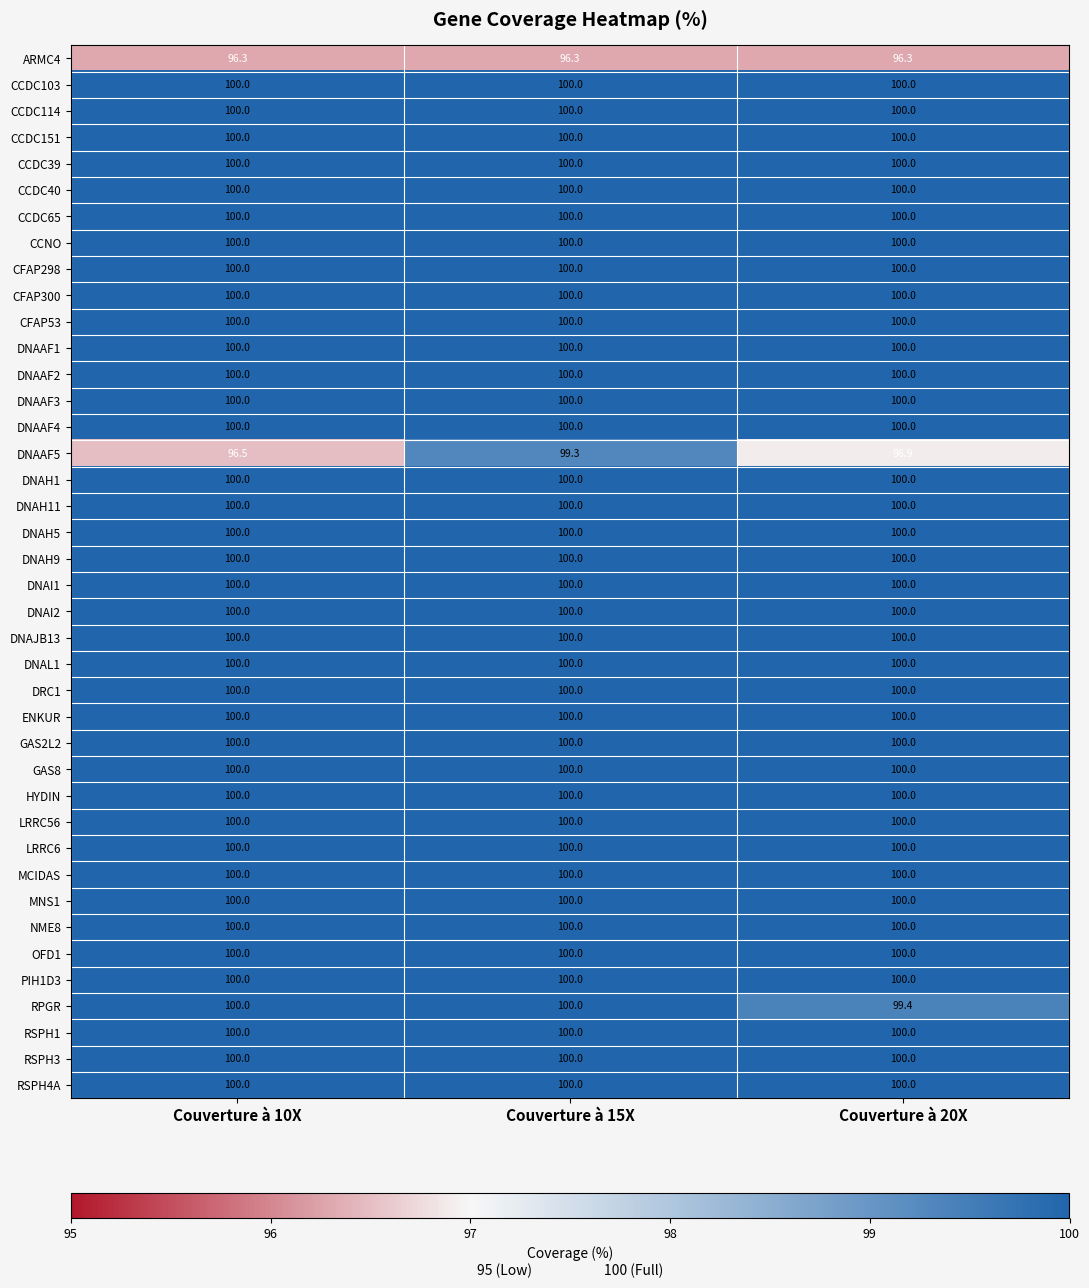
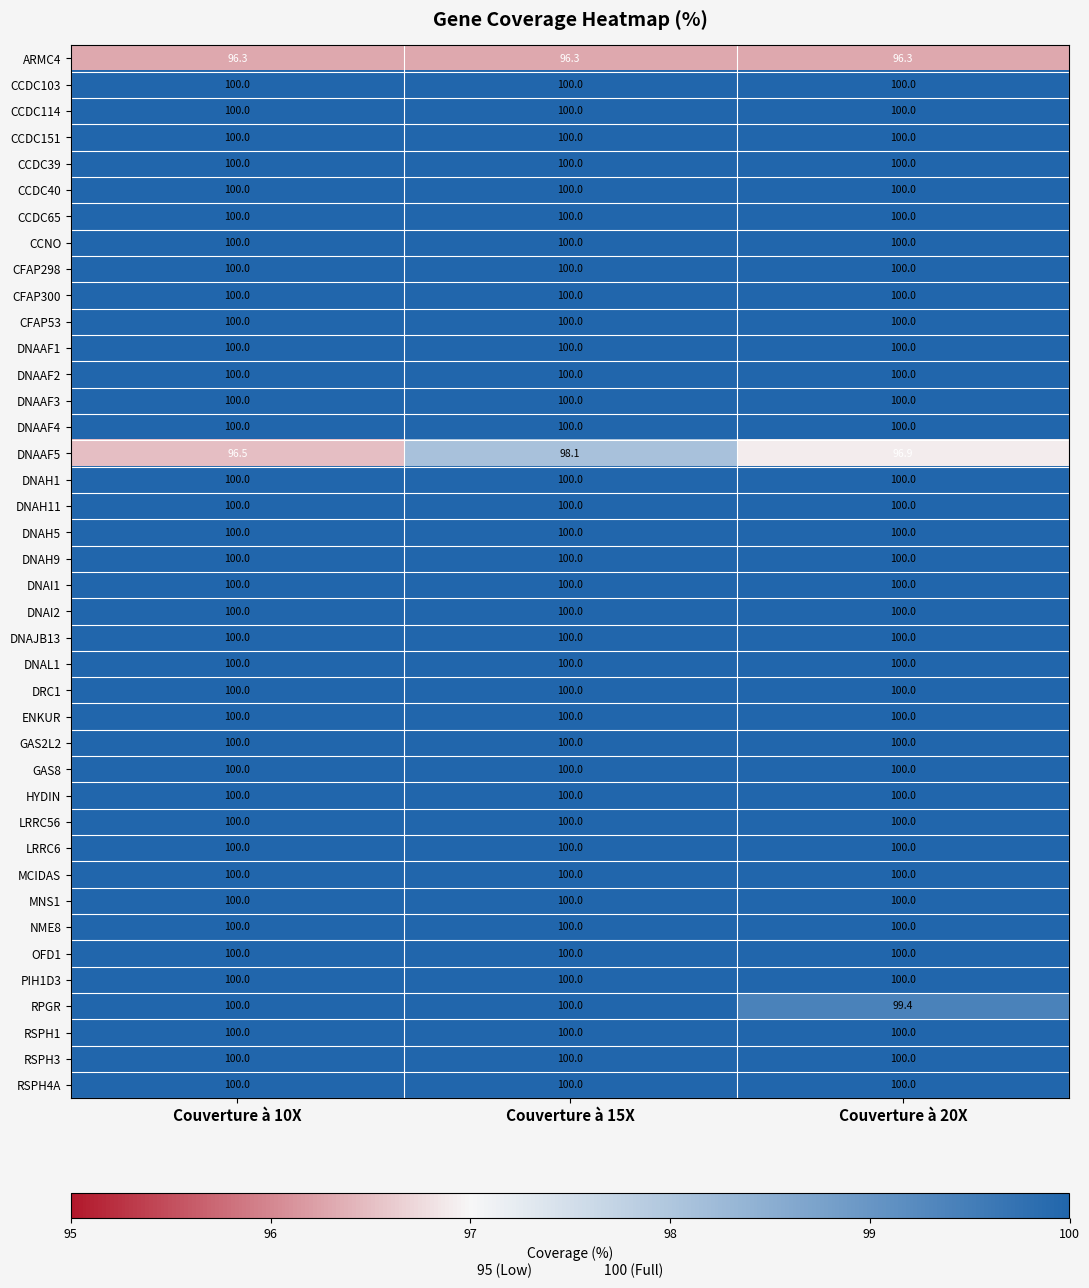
DNAAF5, Couverture à 15X: 99.3 -> 98.1
